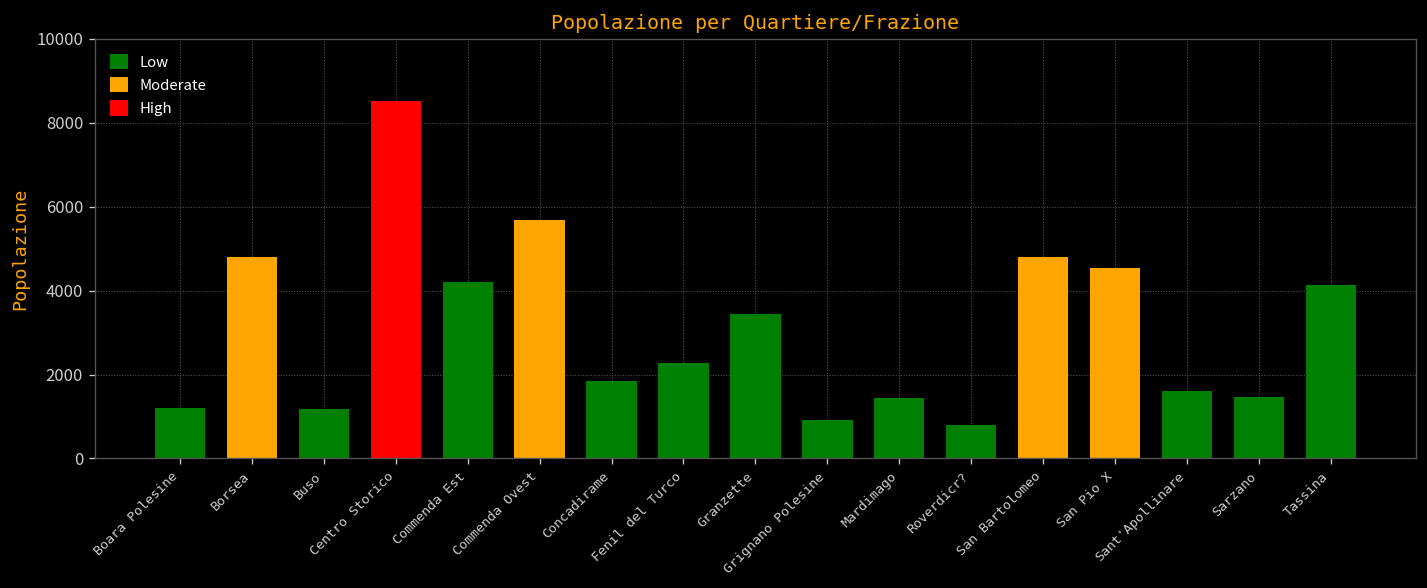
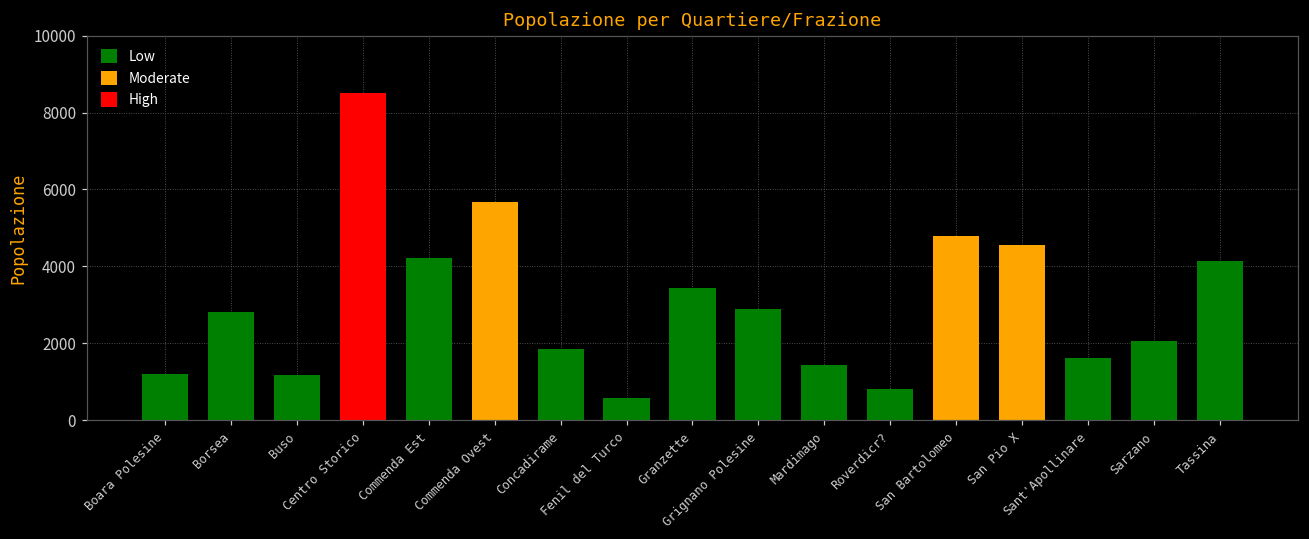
Borsea: 4800 -> 2800
Fenil del Turco: 2300 -> 600
Grignano Polesine: 900 -> 2900
Sarzano: 1500 -> 2100
